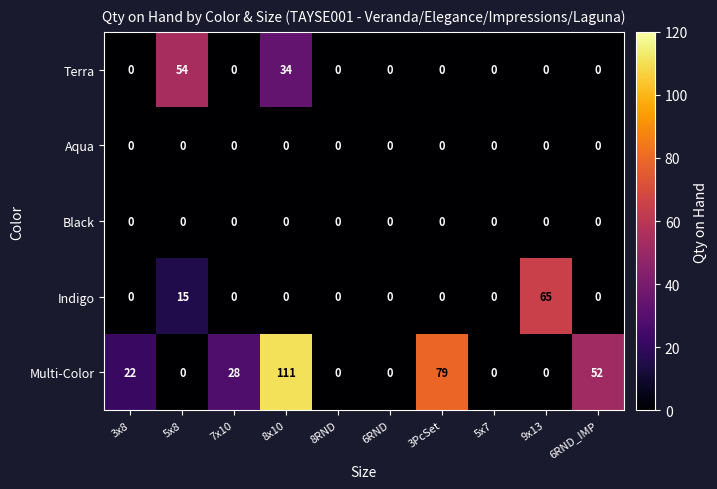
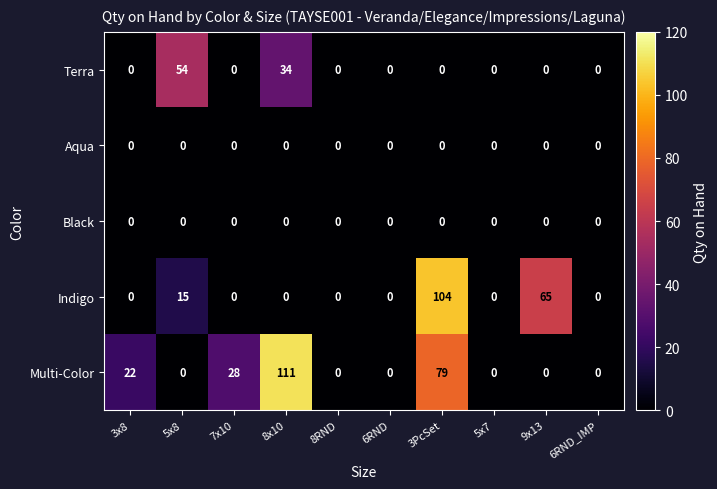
Indigo, 3PcSet: 0 -> 104
Multi-Color, 6RND_IMP: 52 -> 0
